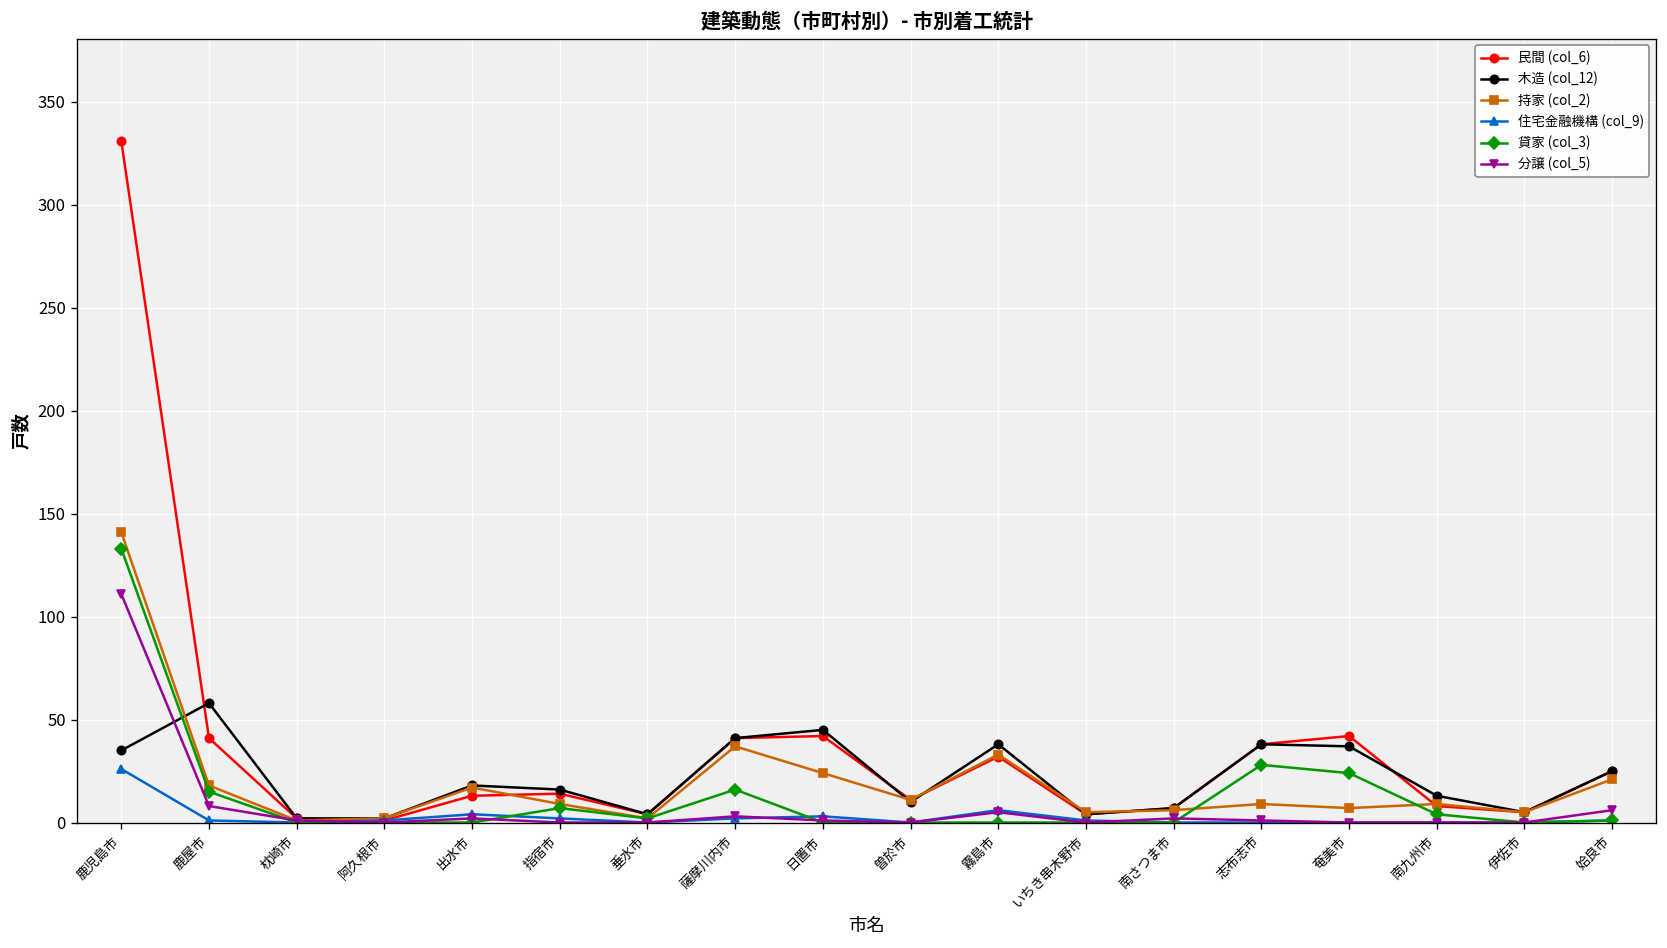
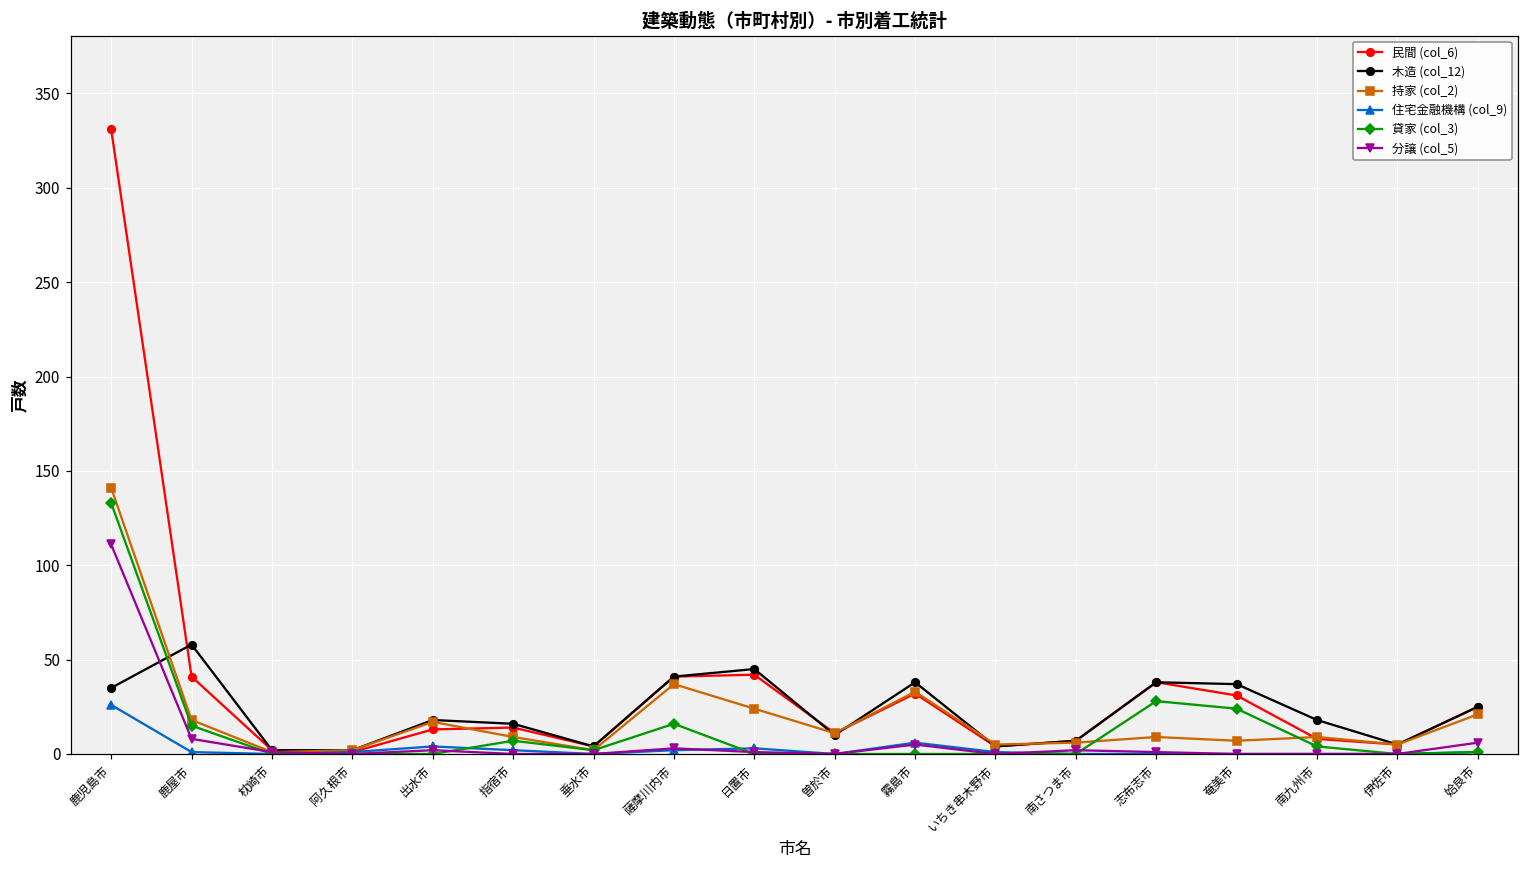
民間 (col_6), 奄美市: 42 -> 31
木造 (col_12), 南九州市: 13 -> 18
